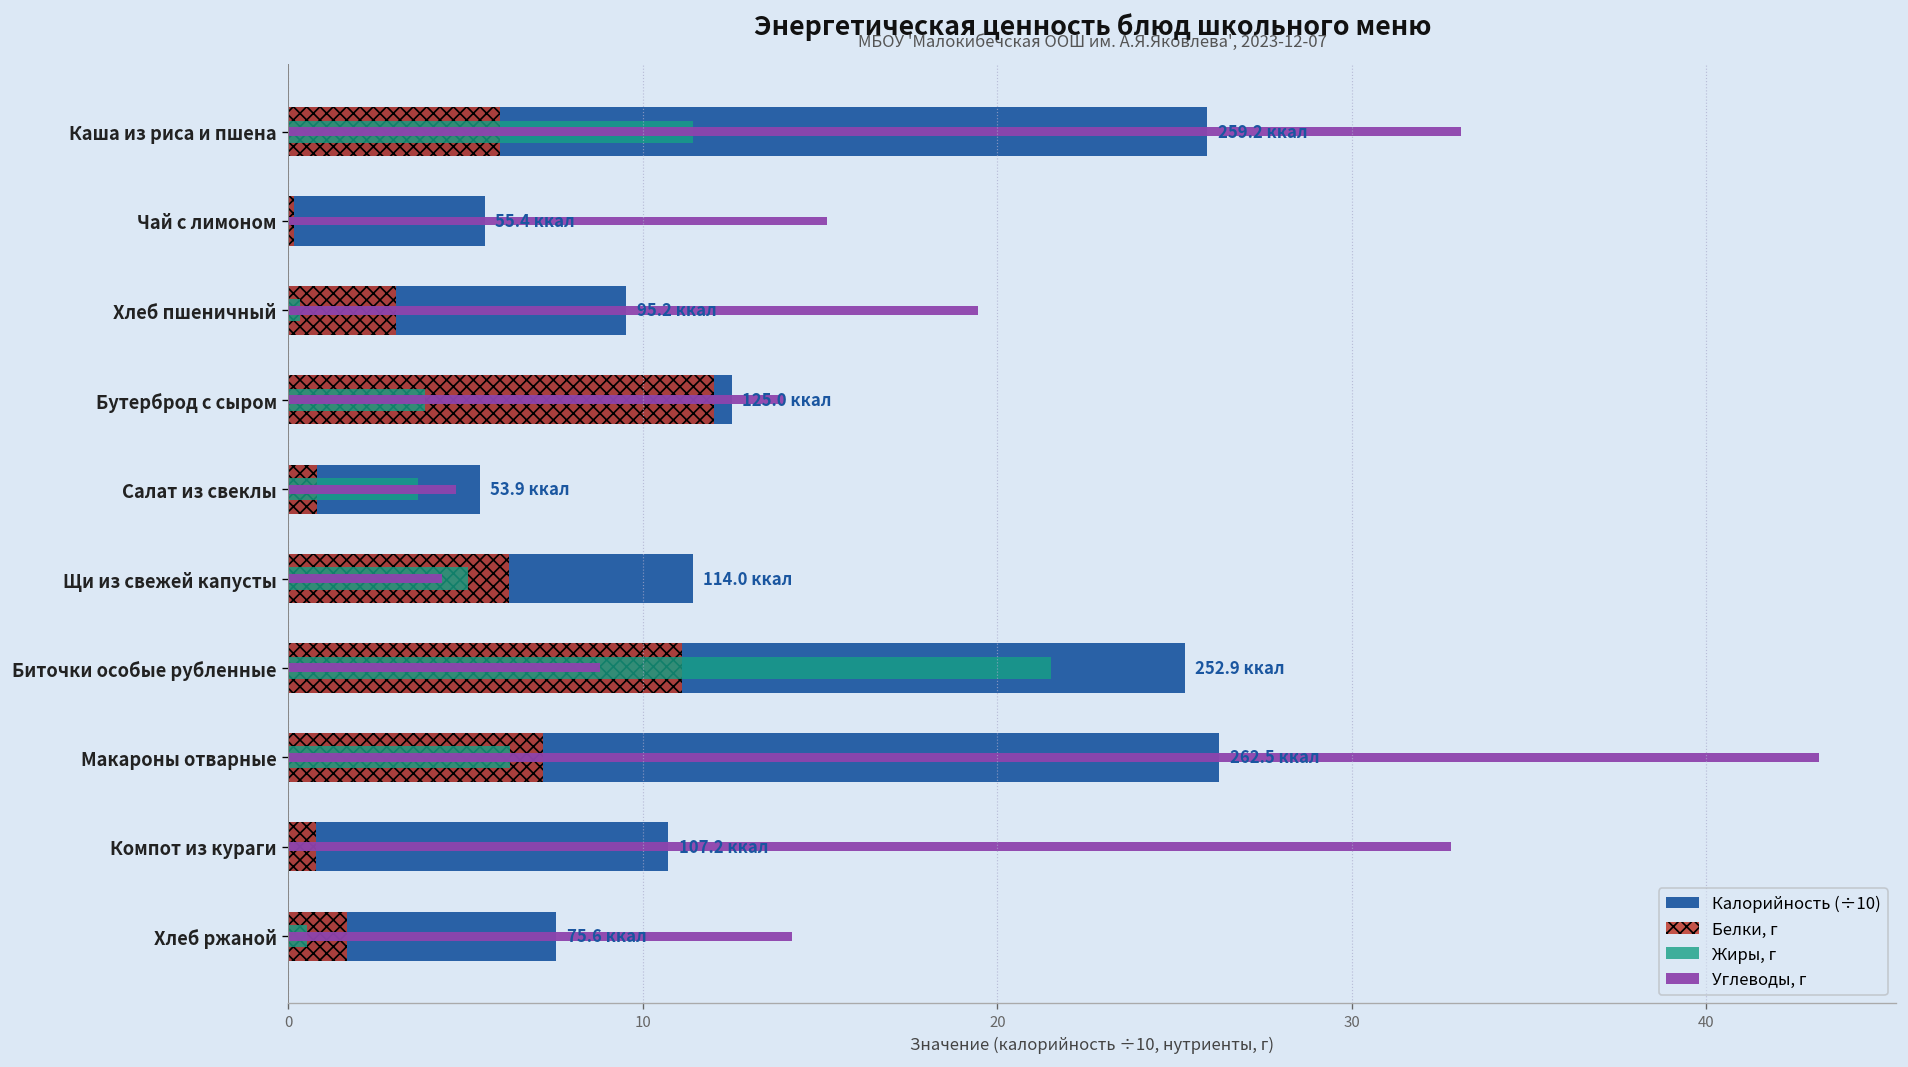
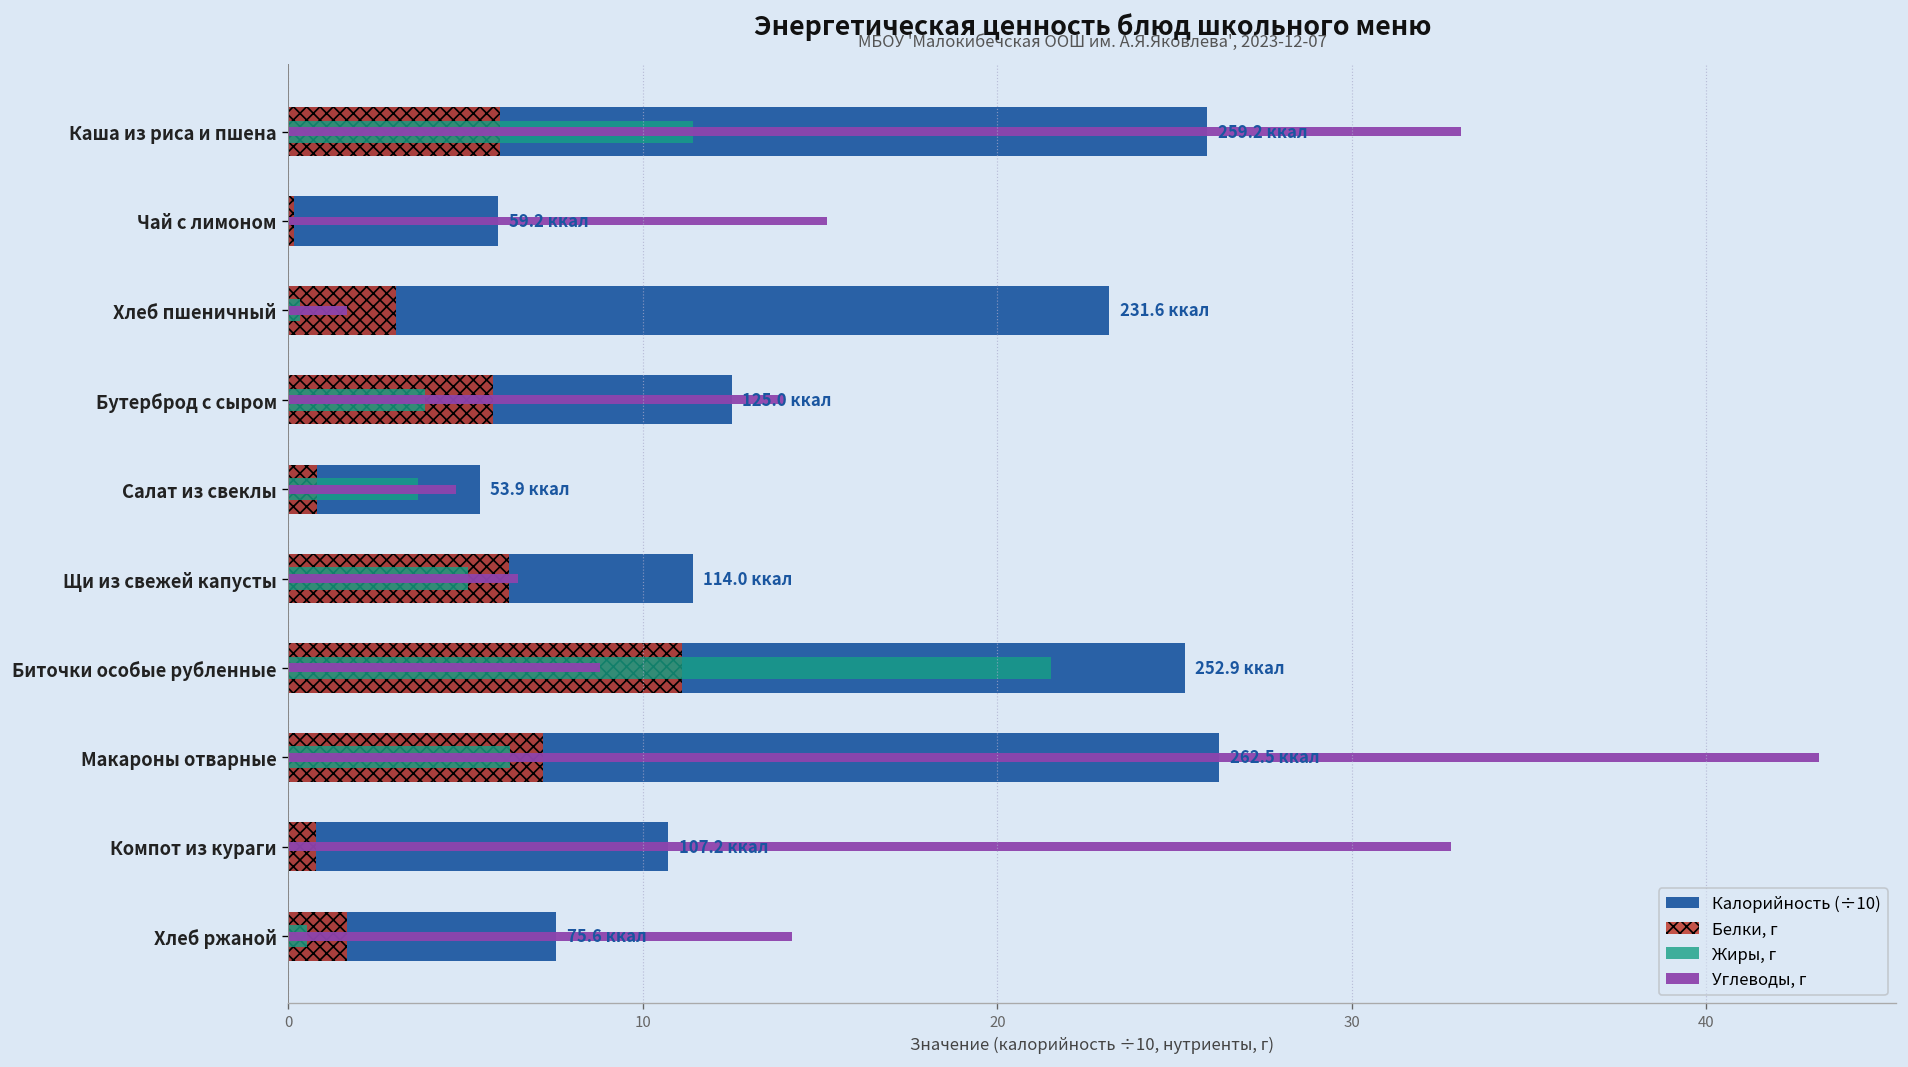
Калорийность (÷10), Чай с лимоном: 55.4 -> 59.2
Калорийность (÷10), Хлеб пшеничный: 95.2 -> 231.6
Углеводы, г, Хлеб пшеничный: 19.4 -> 1.7
Белки, г, Бутерброд с сыром: 12.0 -> 5.8
Углеводы, г, Щи из свежей капусты: 4.3 -> 6.5
